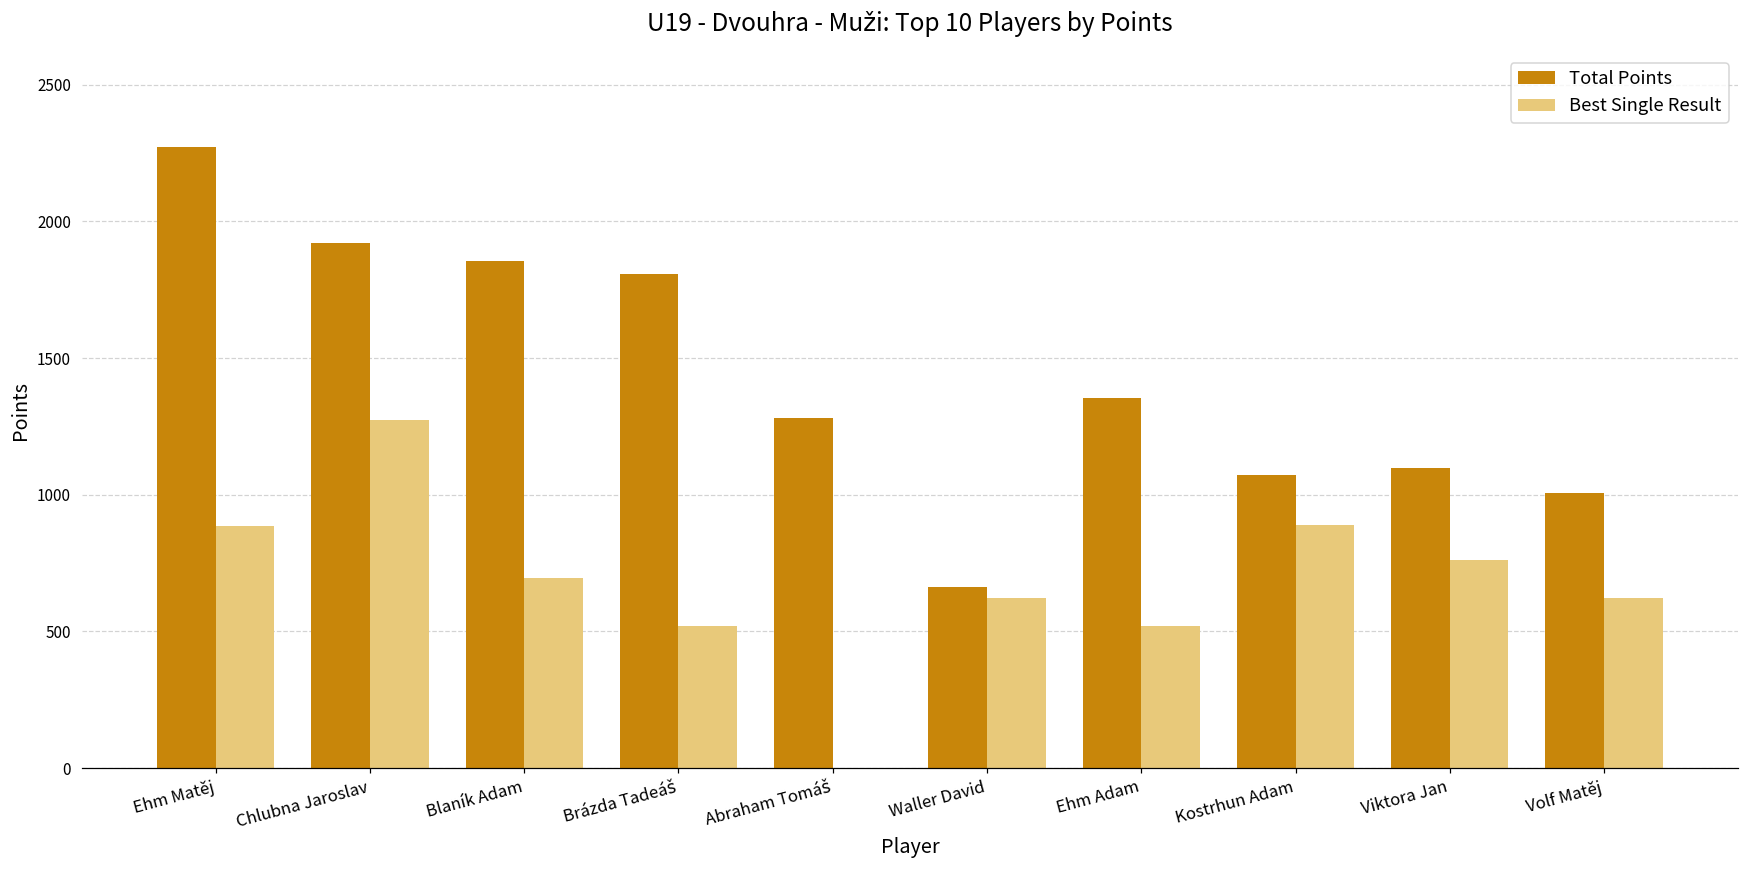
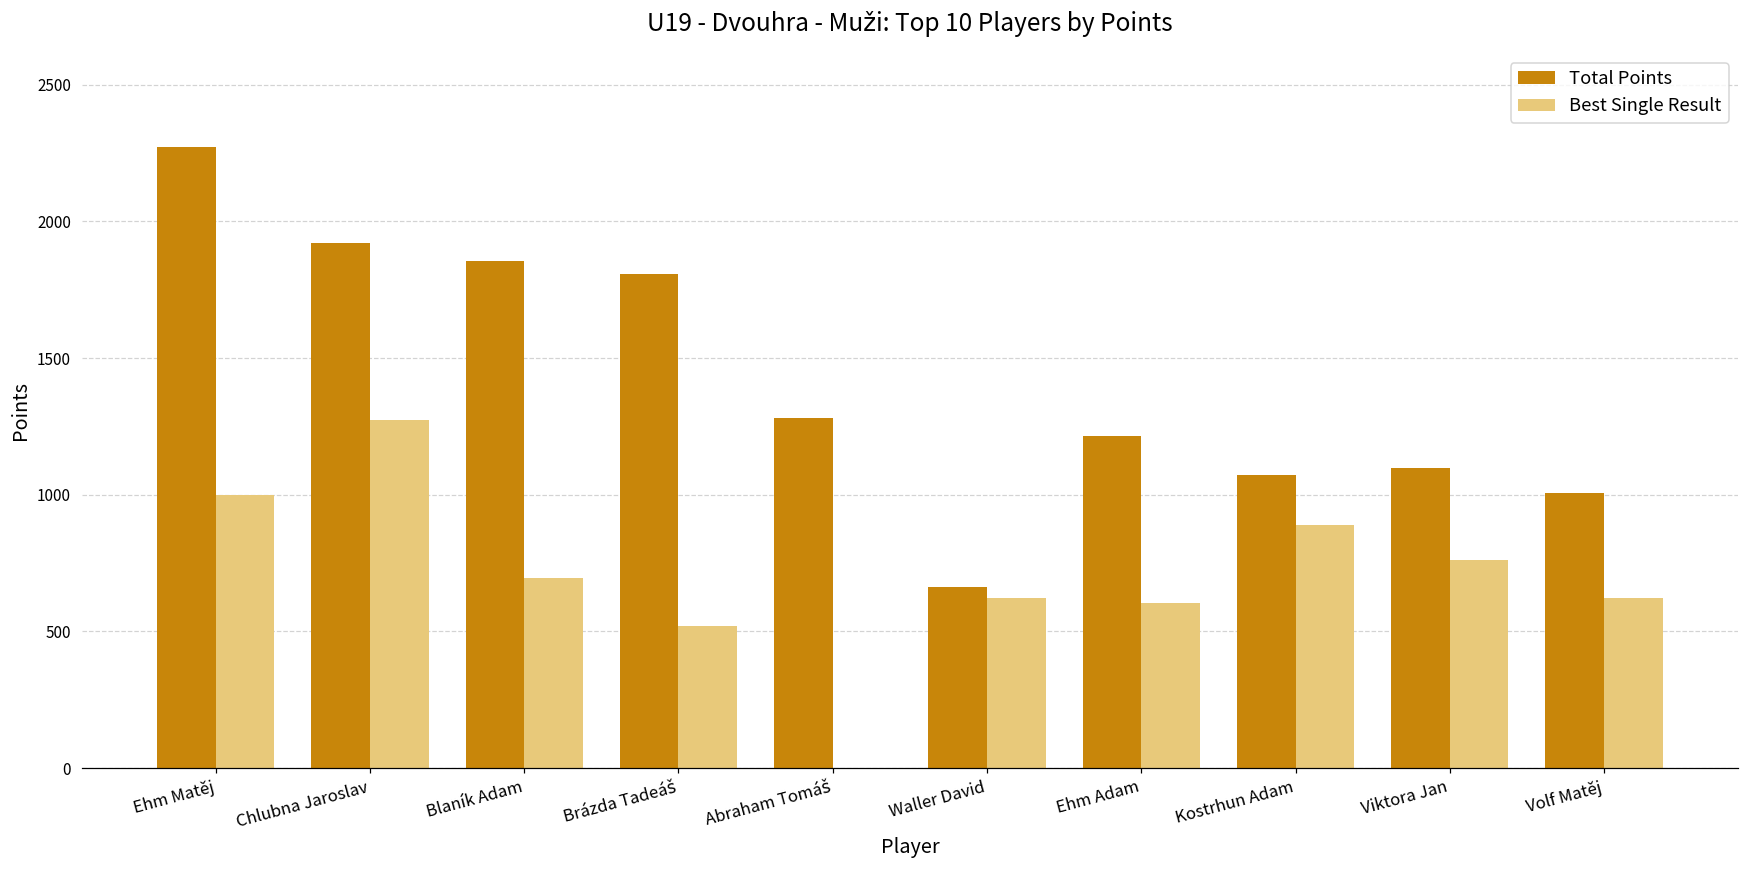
Best Single Result, Ehm Matěj: 880 -> 1000
Total Points, Ehm Adam: 1350 -> 1220
Best Single Result, Ehm Adam: 520 -> 610
